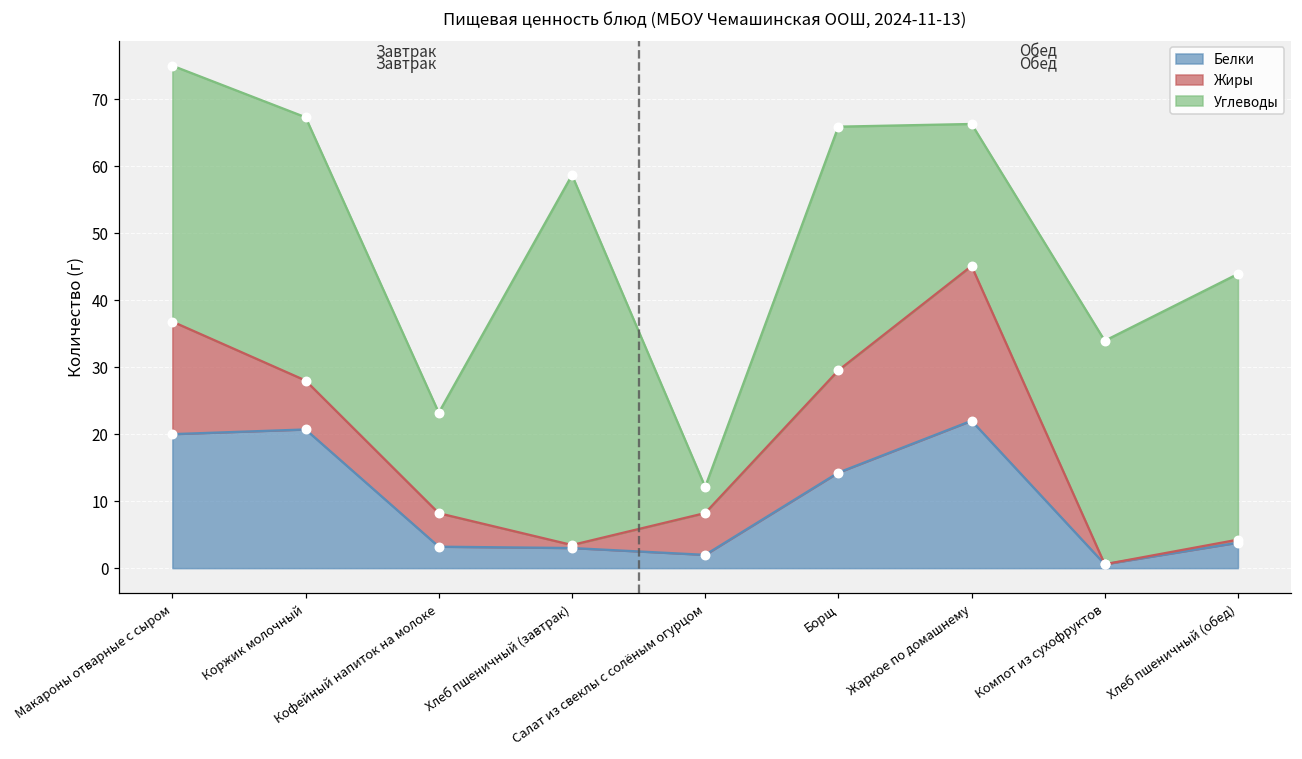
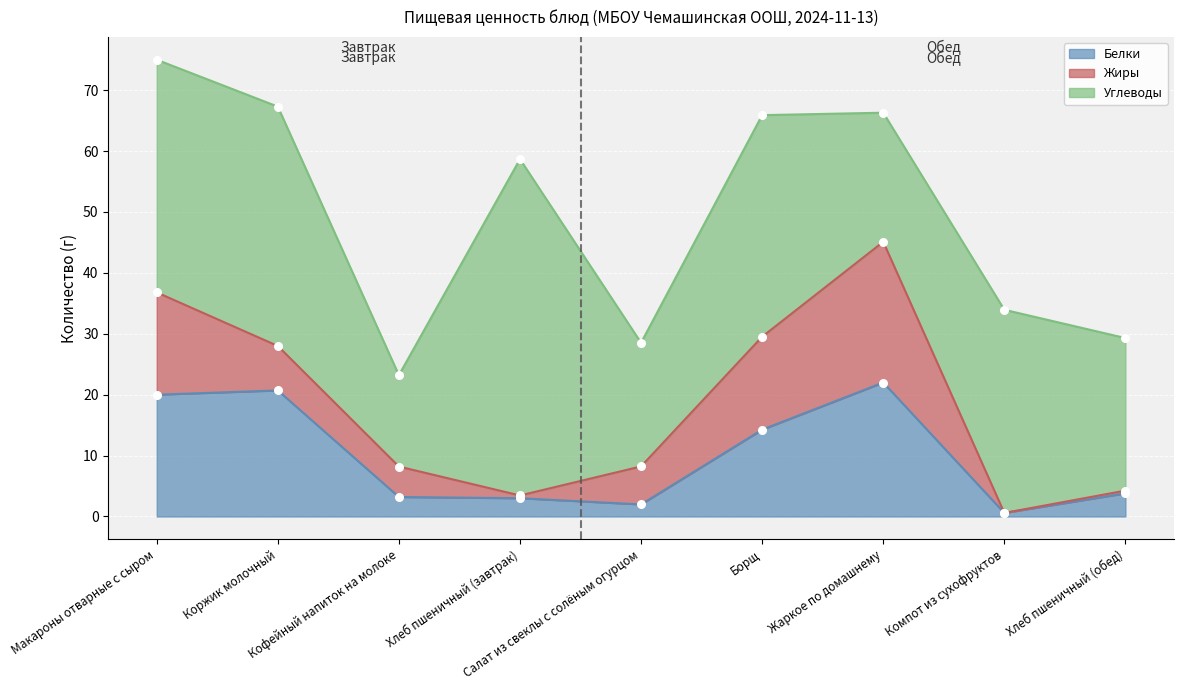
Углеводы, Салат из свеклы с солёным огурцом: 4 -> 20
Углеводы, Хлеб пшеничный (обед): 40 -> 25
